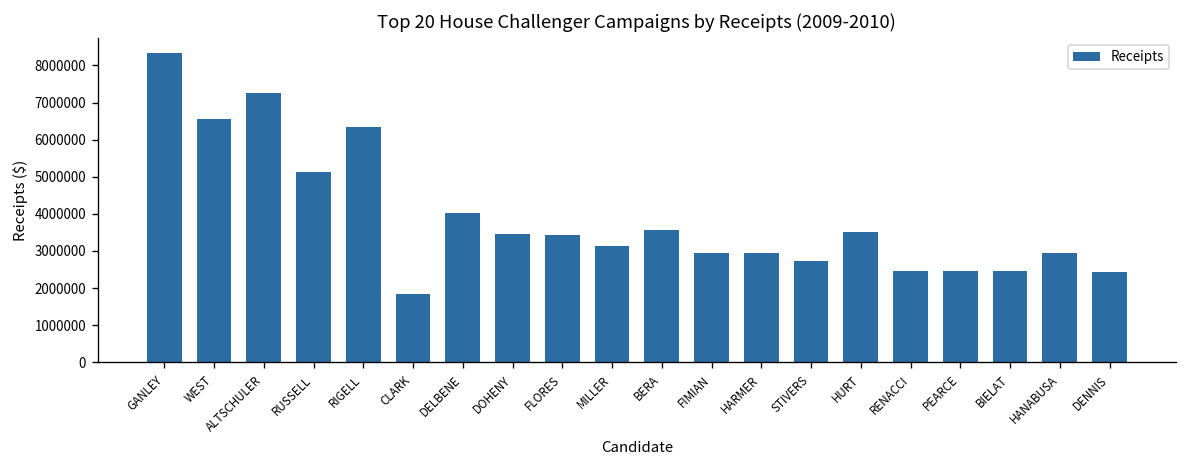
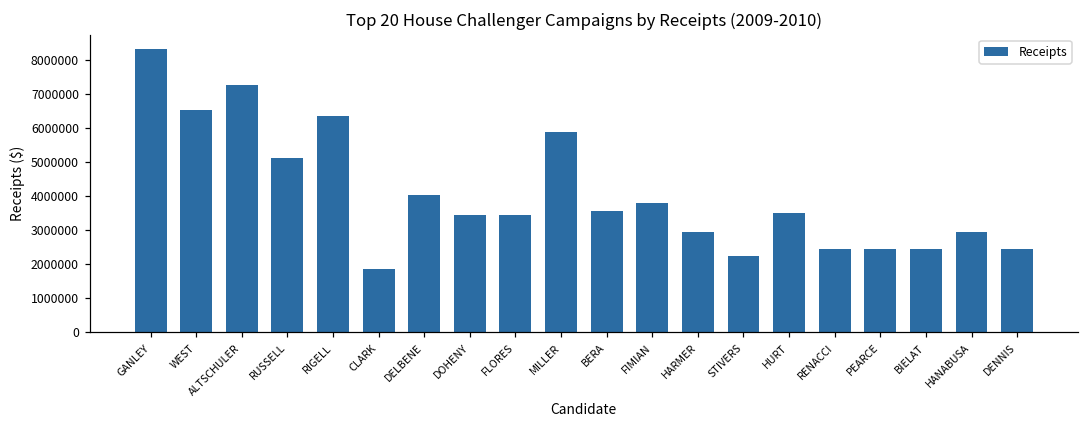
MILLER: 3100000 -> 5900000
FIMIAN: 2900000 -> 3800000
STIVERS: 2700000 -> 2200000
